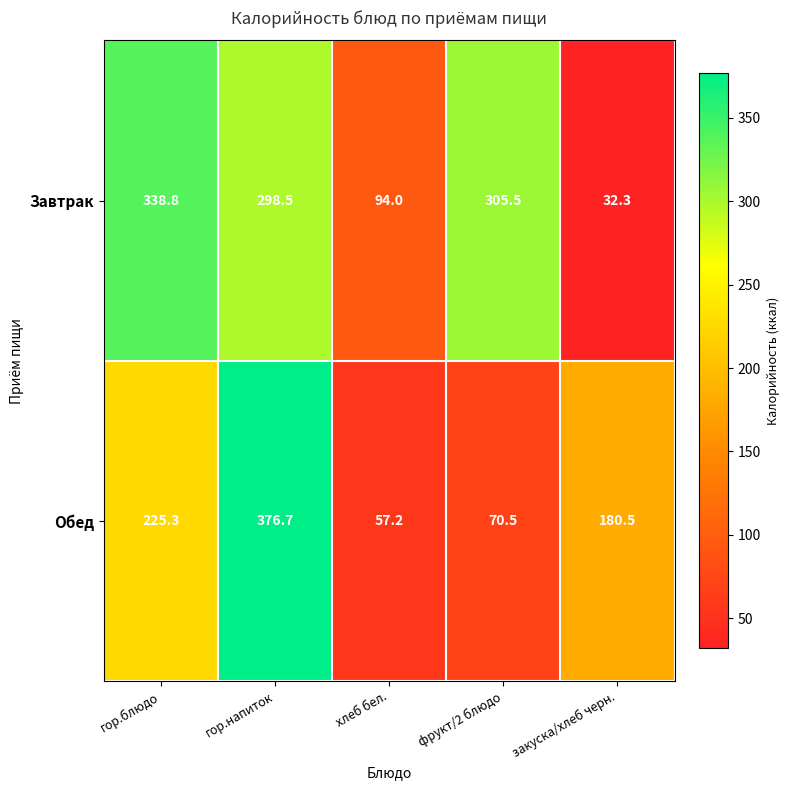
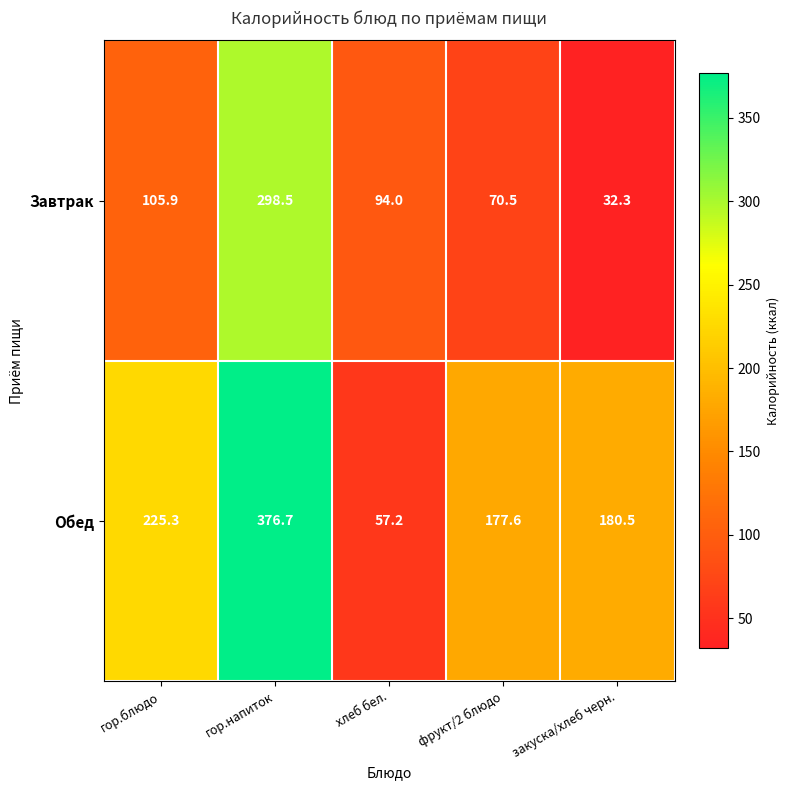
Завтрак, гор.блюдо: 338.8 -> 105.9
Завтрак, фрукт/2 блюдо: 305.5 -> 70.5
Обед, фрукт/2 блюдо: 70.5 -> 177.6
